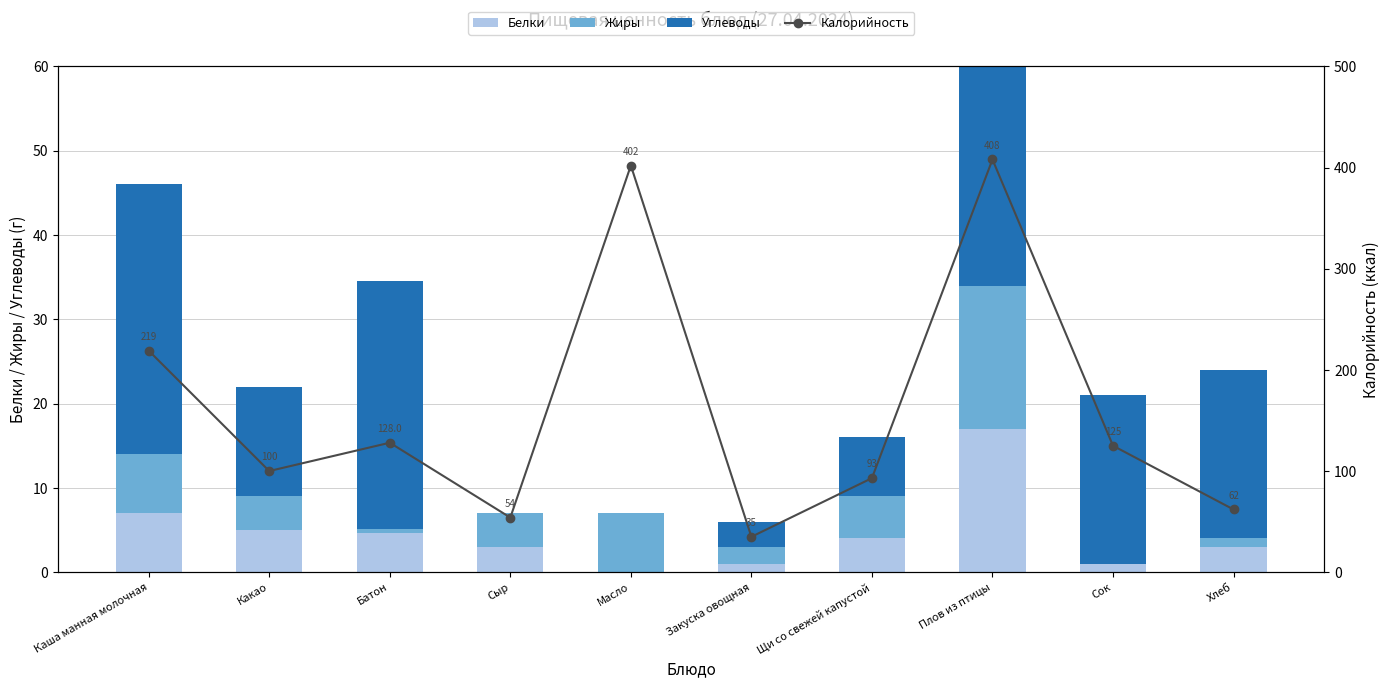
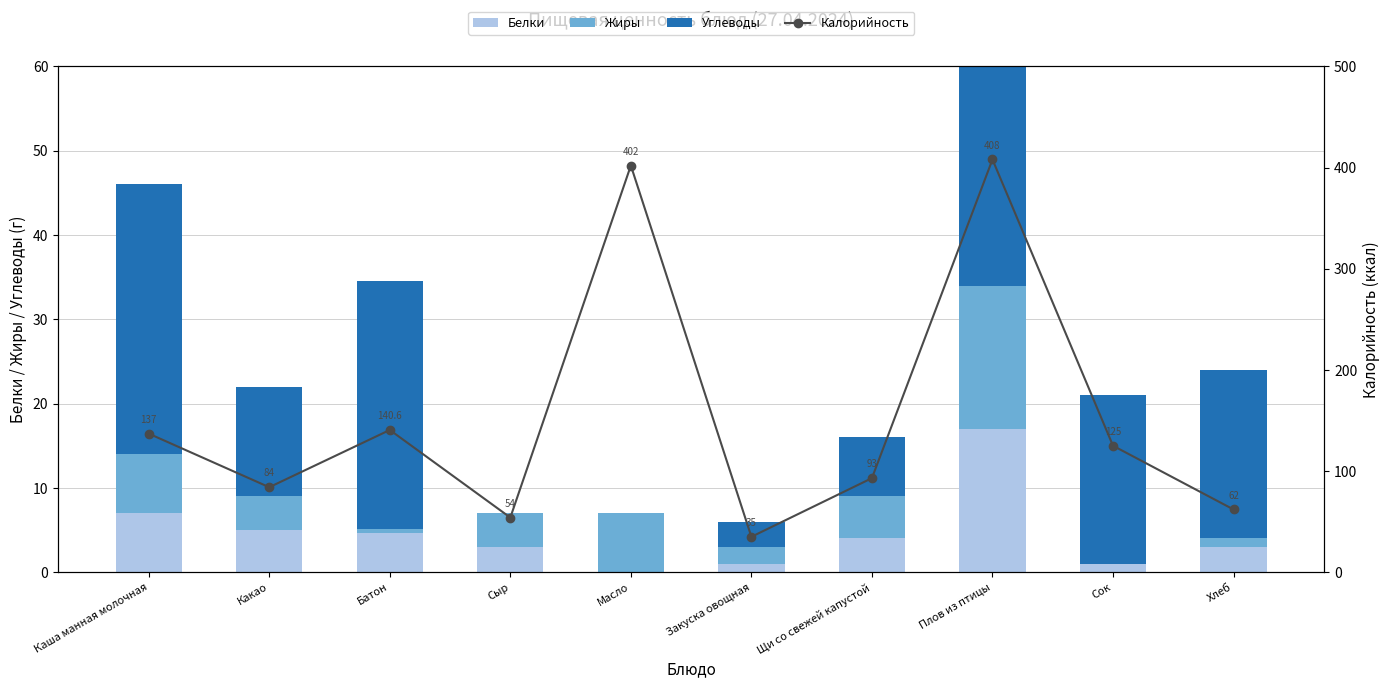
Калорийность, Каша манная молочная: 219 -> 137
Калорийность, Какао: 100 -> 84
Калорийность, Батон: 128.0 -> 140.6
